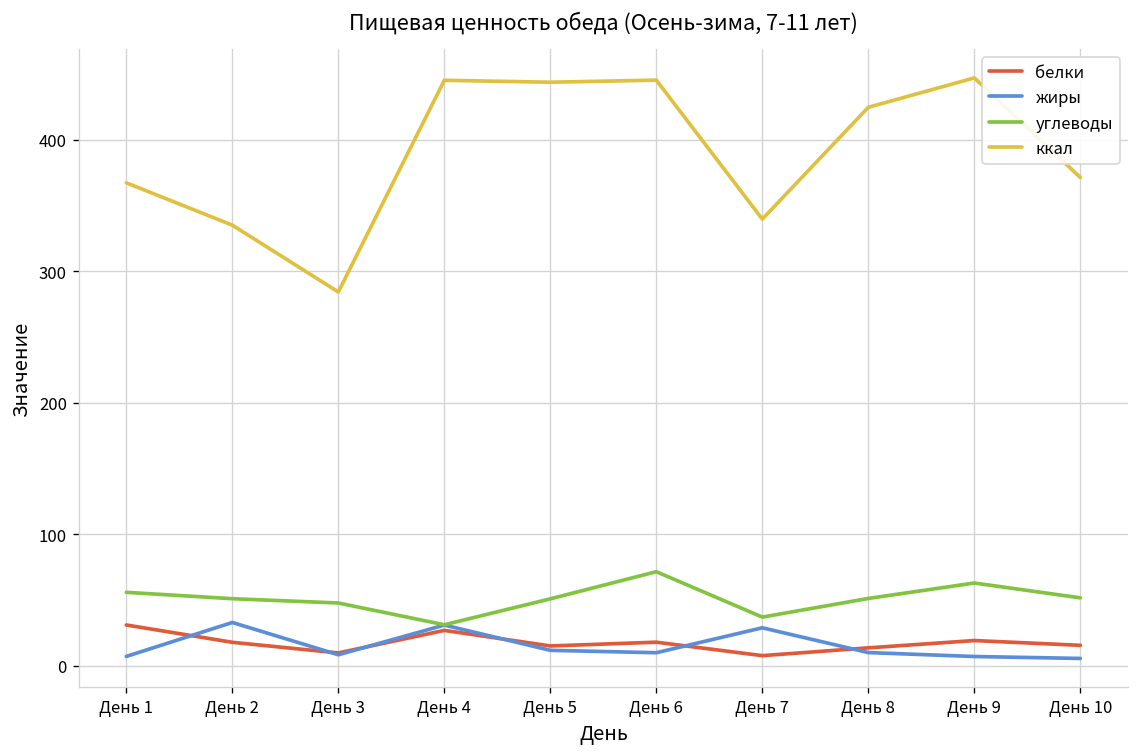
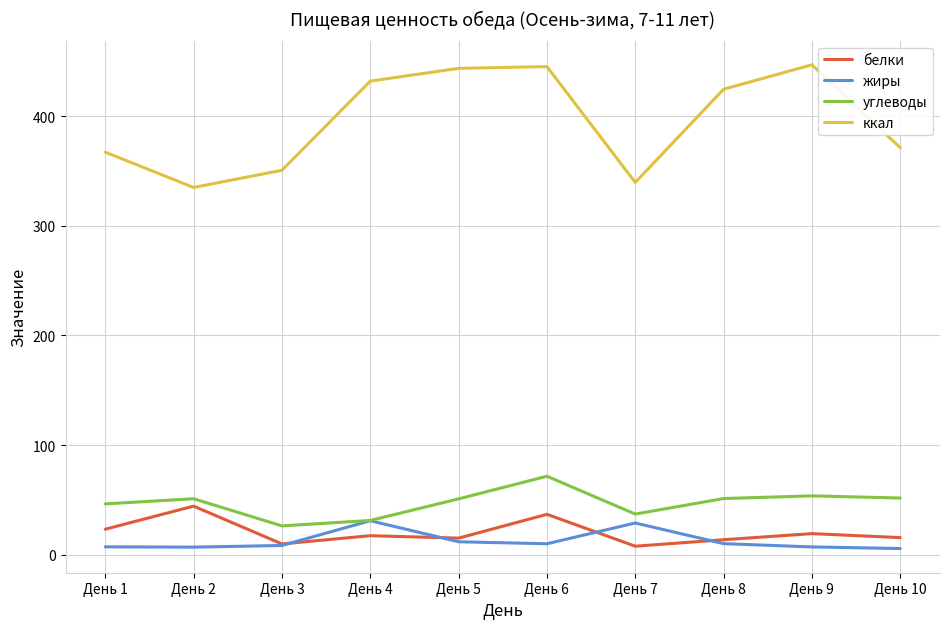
белки, День 1: 31 -> 23
углеводы, День 1: 56 -> 46
белки, День 2: 18 -> 44
жиры, День 2: 33 -> 7
углеводы, День 3: 48 -> 26
ккал, День 3: 284 -> 351
белки, День 4: 27 -> 17
ккал, День 4: 445 -> 432
белки, День 6: 18 -> 37
углеводы, День 9: 63 -> 54
